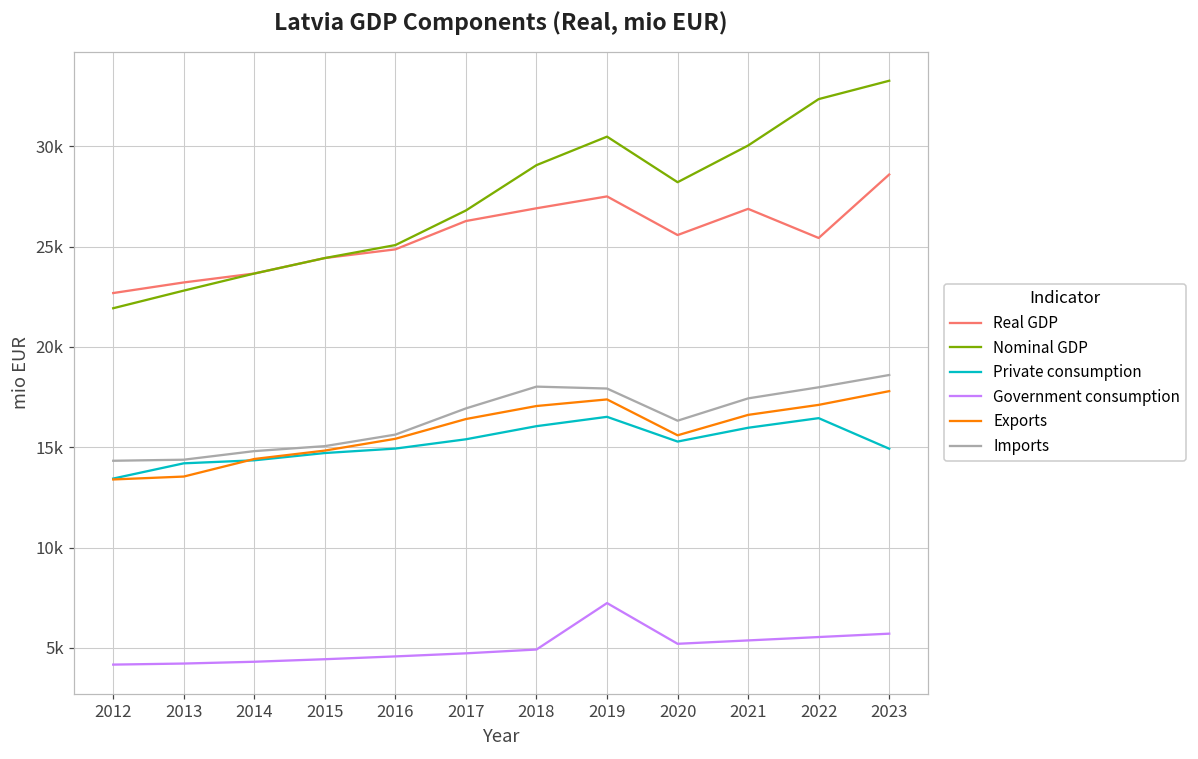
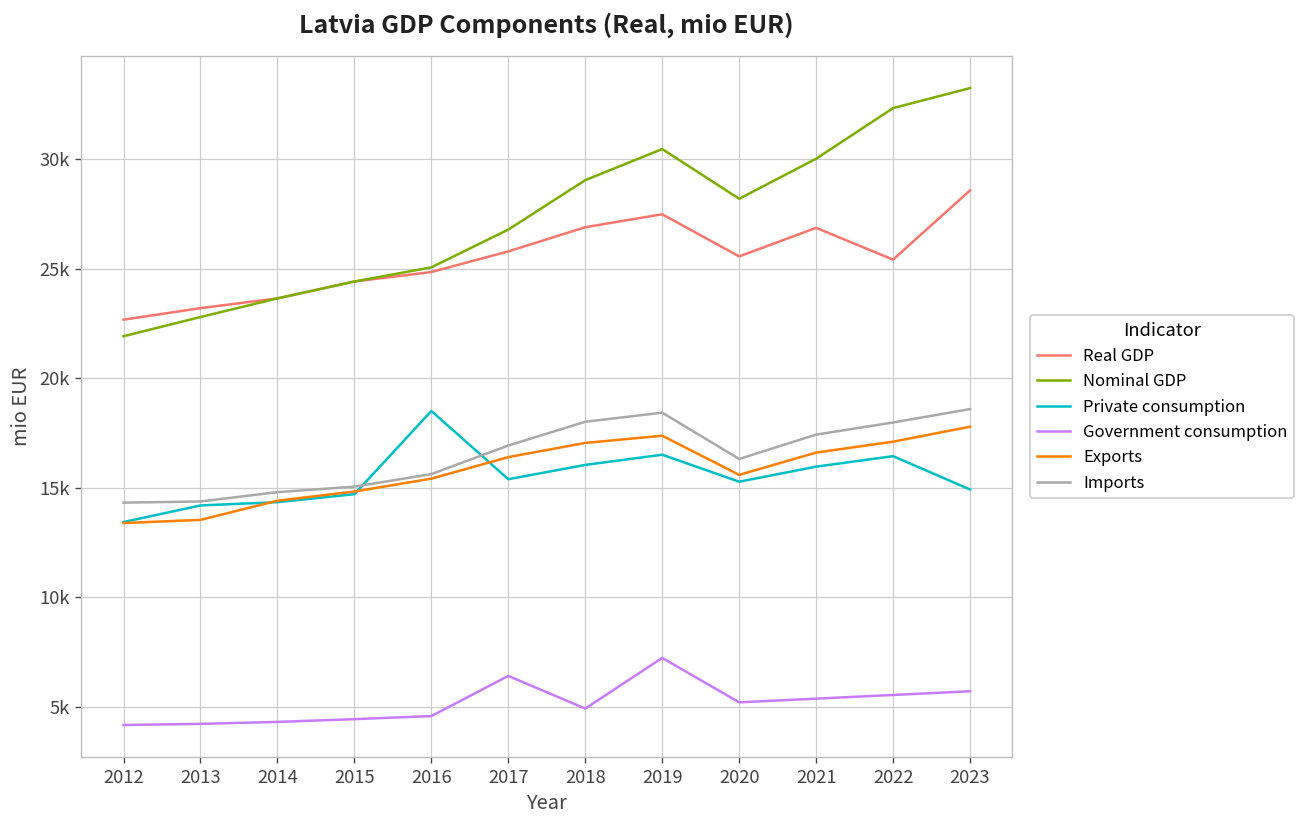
Private consumption, 2016: 14900 -> 18500
Real GDP, 2017: 26300 -> 25800
Government consumption, 2017: 4700 -> 6400
Imports, 2019: 17900 -> 18400
